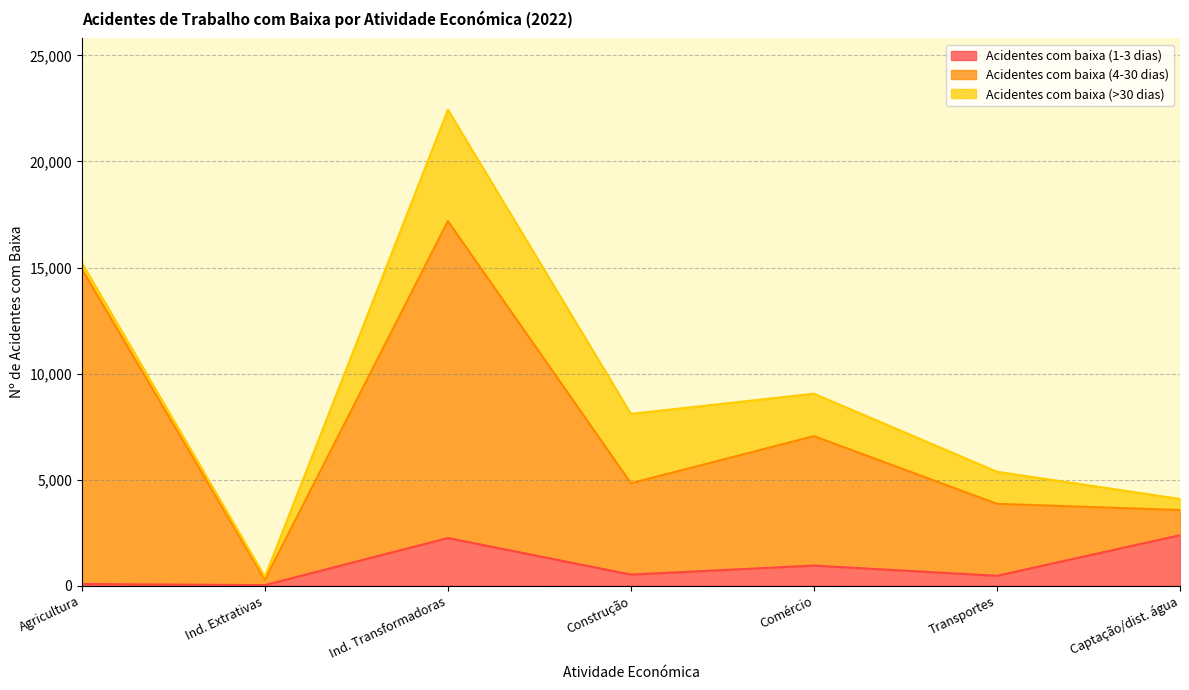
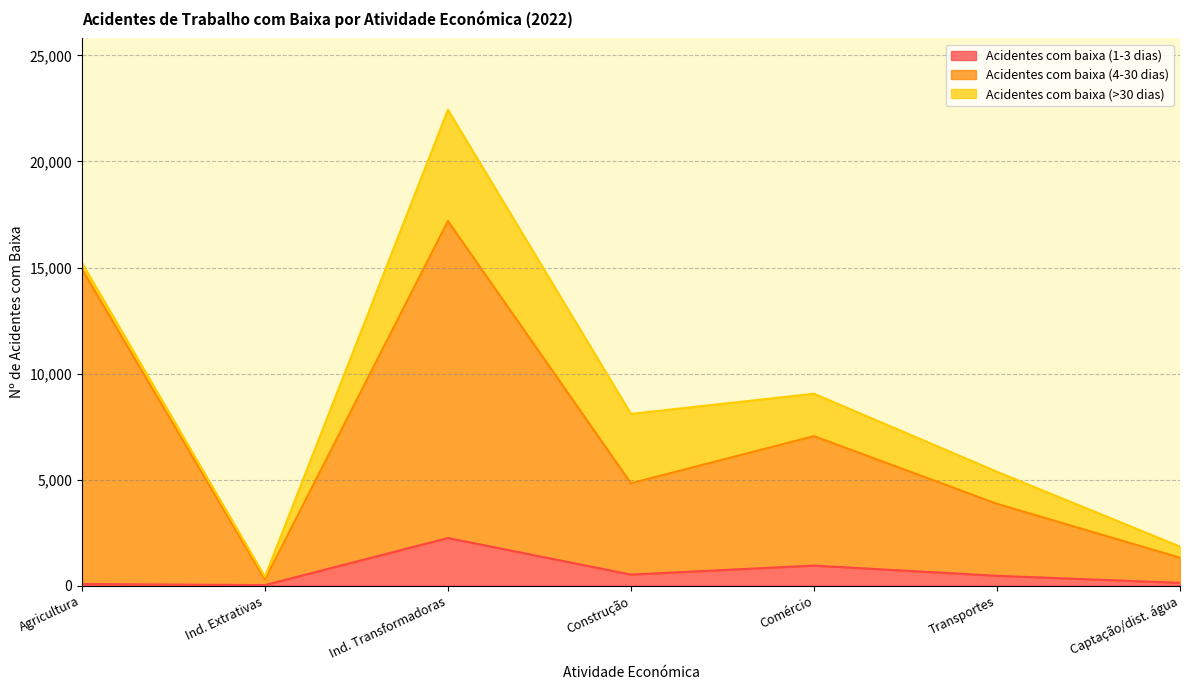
Acidentes com baixa (1-3 dias), Captação/dist. água: 2,400 -> 100
